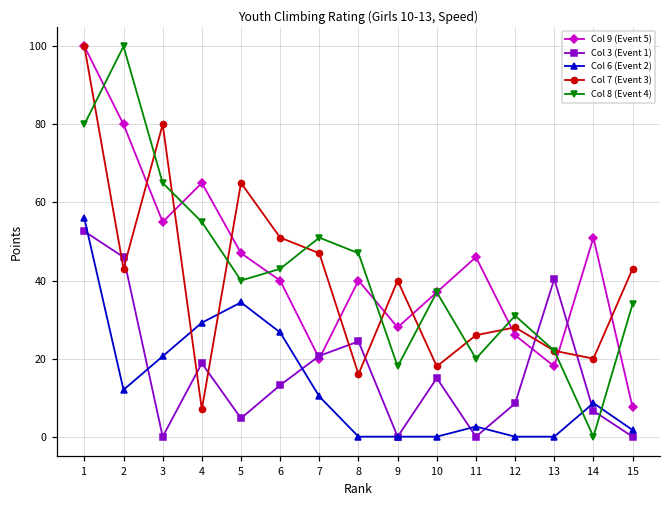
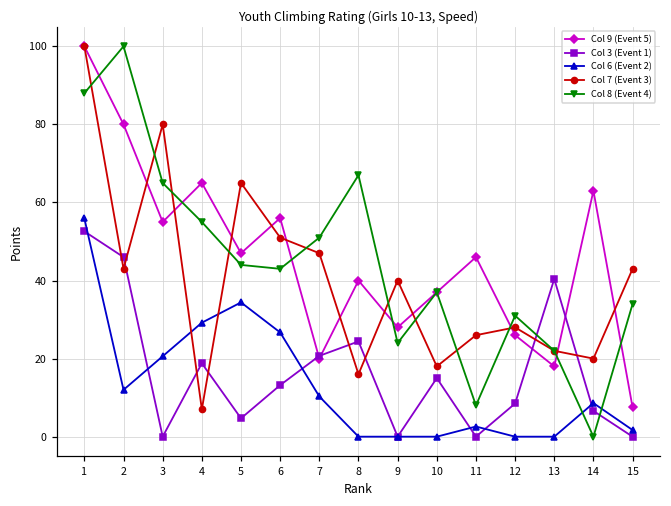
Col 8 (Event 4), 1: 80 -> 88
Col 8 (Event 4), 5: 40 -> 44
Col 9 (Event 5), 6: 40 -> 56
Col 8 (Event 4), 8: 47 -> 67
Col 8 (Event 4), 9: 18 -> 24
Col 8 (Event 4), 11: 20 -> 8
Col 9 (Event 5), 14: 51 -> 63
